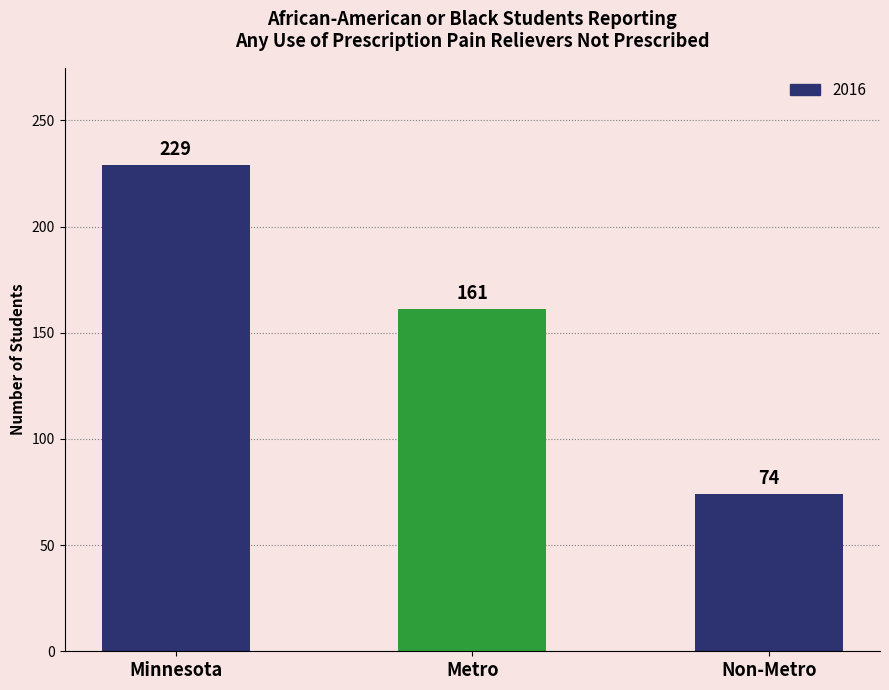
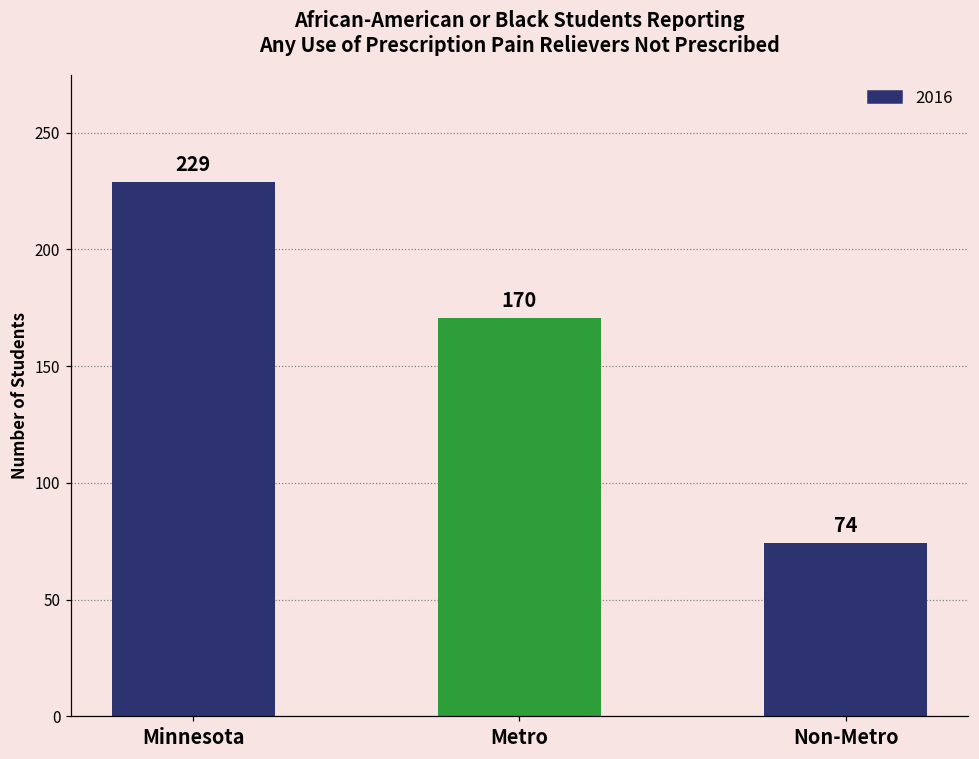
Metro: 161 -> 170
